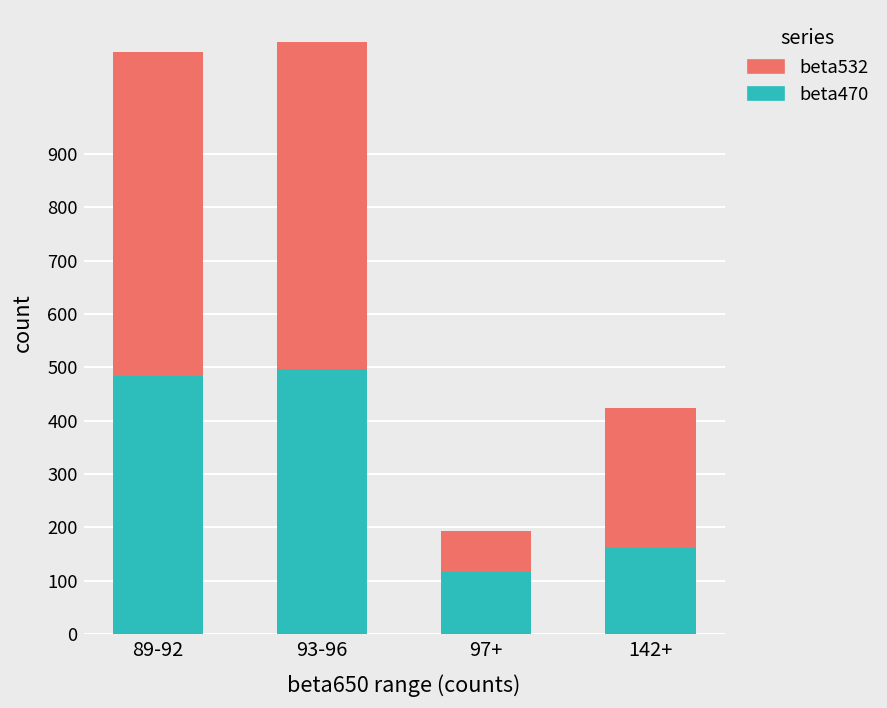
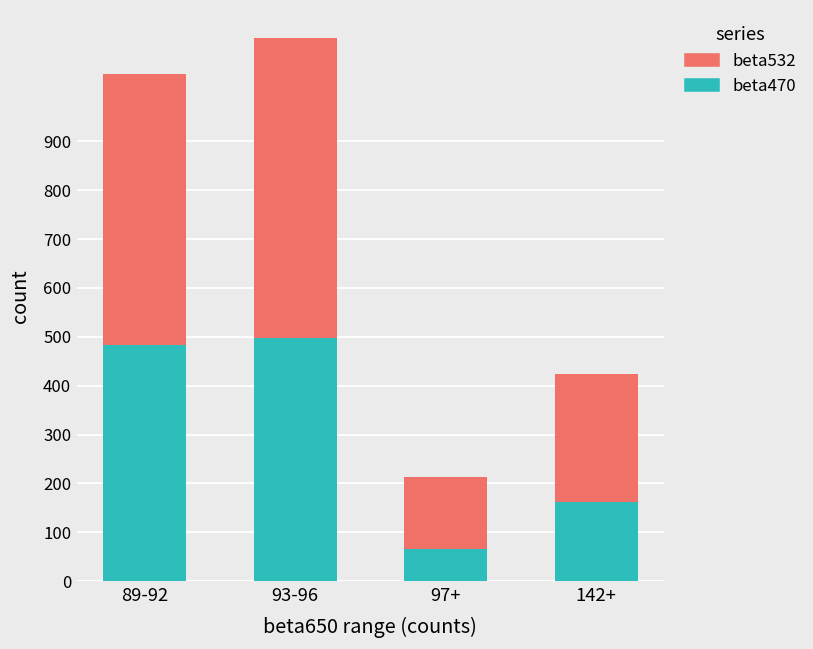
beta532, 89-92: 610 -> 550
beta470, 97+: 120 -> 70
beta532, 97+: 80 -> 150
